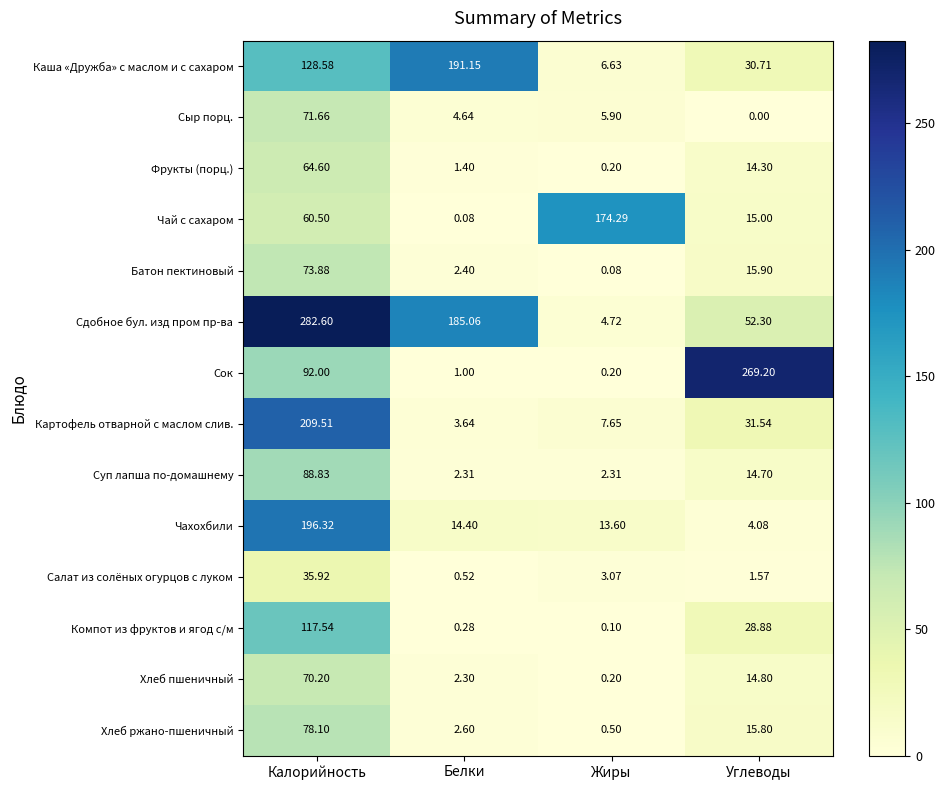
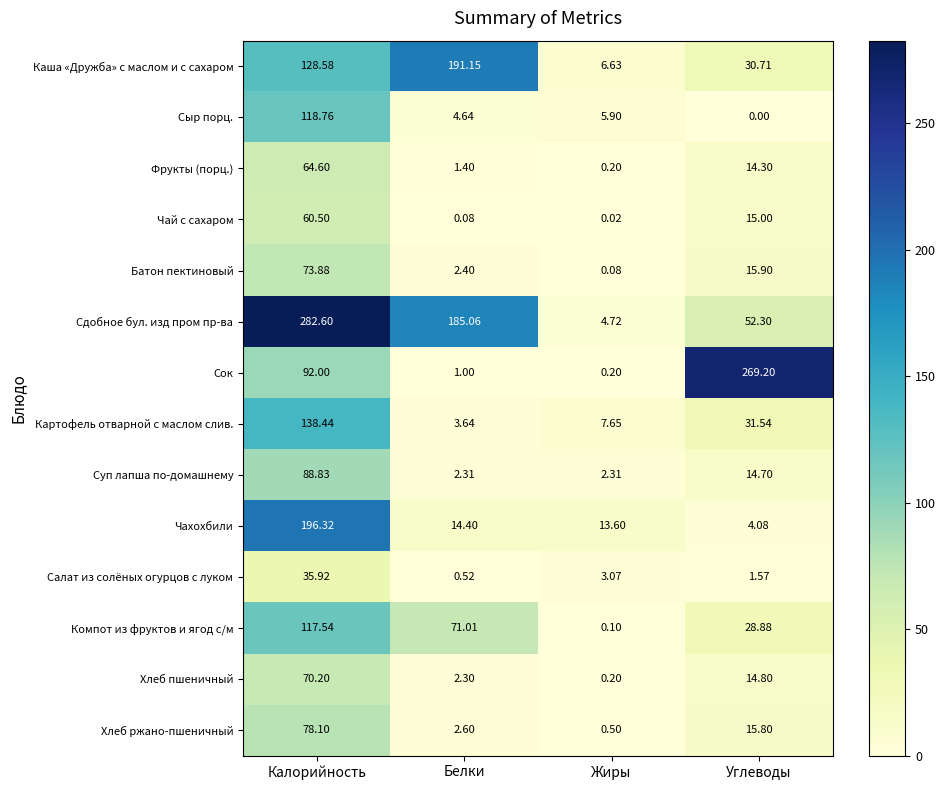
Сыр порц., Калорийность: 71.66 -> 118.76
Чай с сахаром, Жиры: 174.29 -> 0.02
Картофель отварной с маслом слив., Калорийность: 209.51 -> 138.44
Компот из фруктов и ягод с/м, Белки: 0.28 -> 71.01
